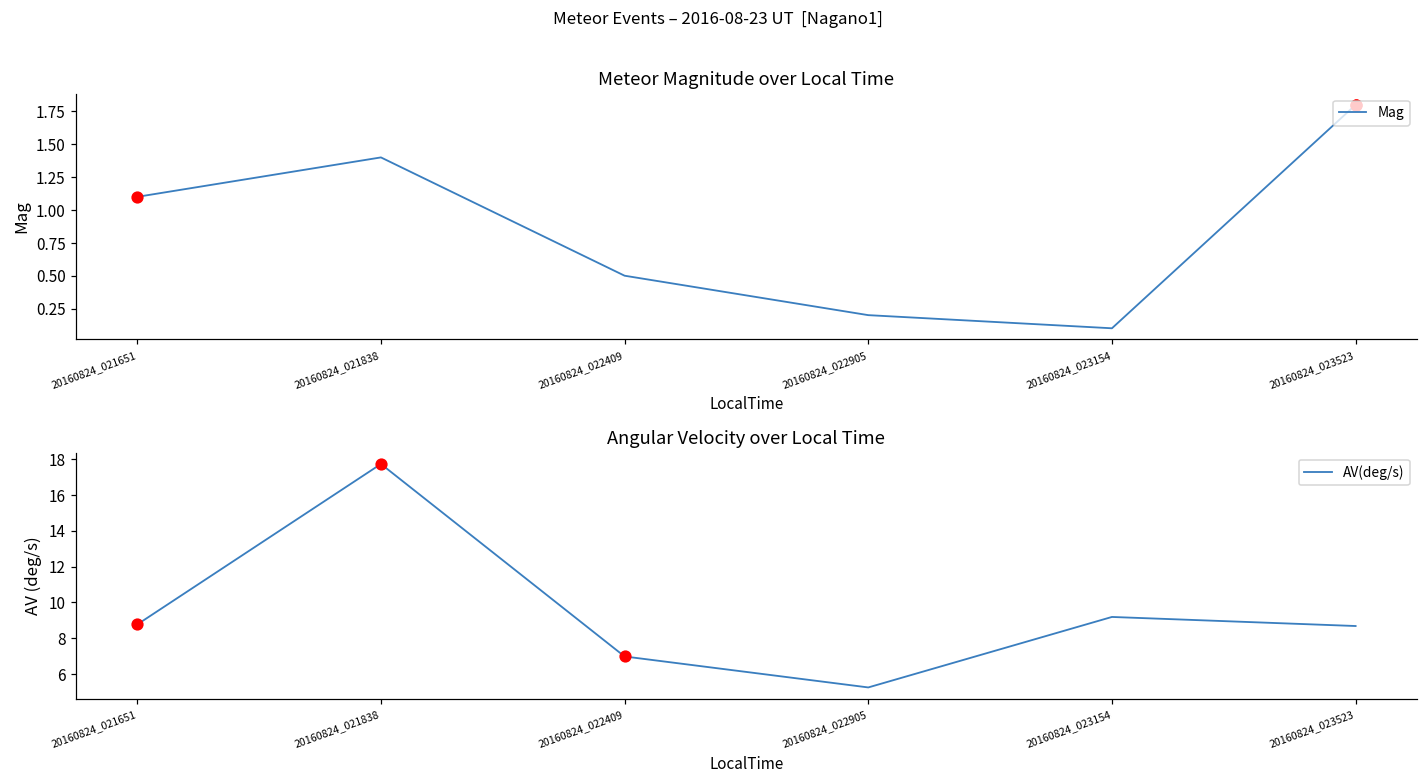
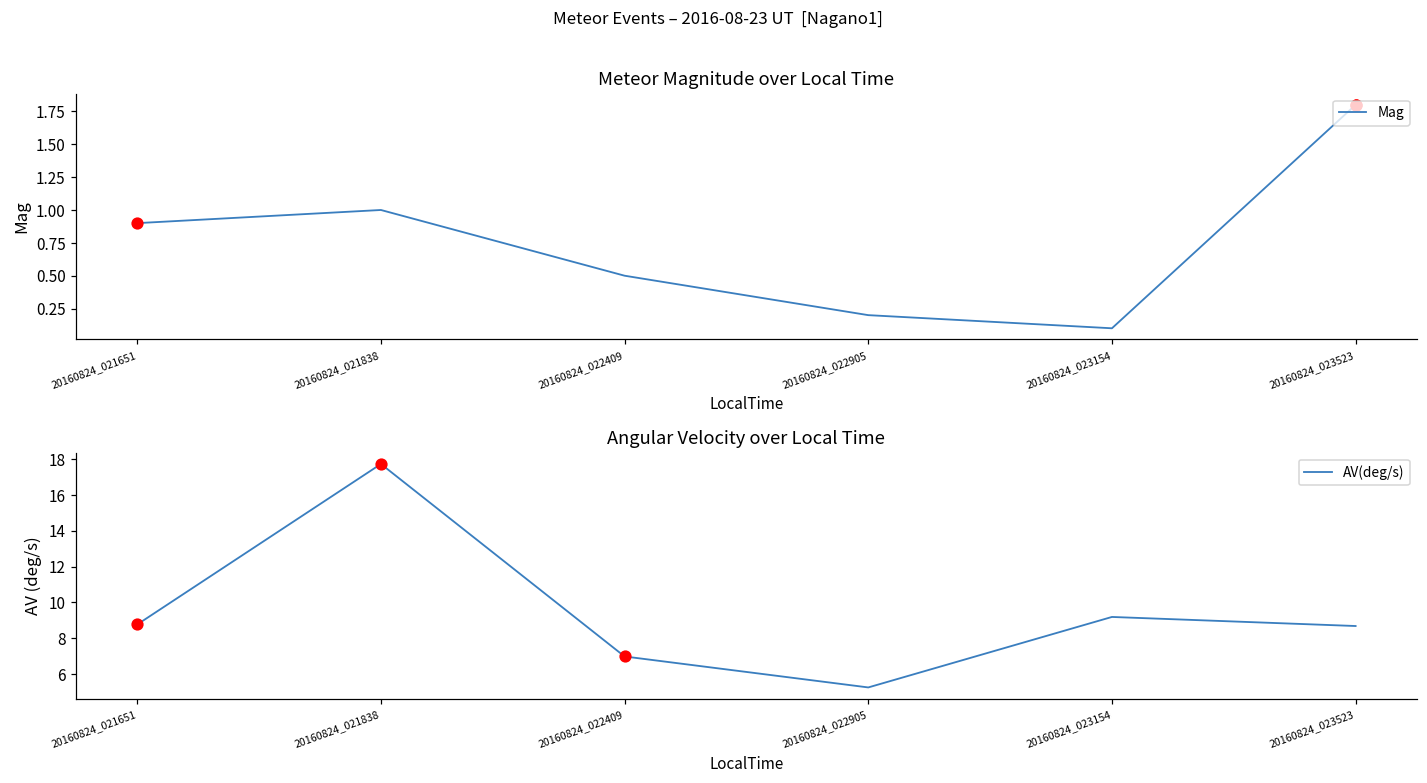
Meteor Magnitude over Local Time, Mag, 20160824_021651: 1.1 -> 0.9
Meteor Magnitude over Local Time, Mag, 20160824_021838: 1.4 -> 1.0
